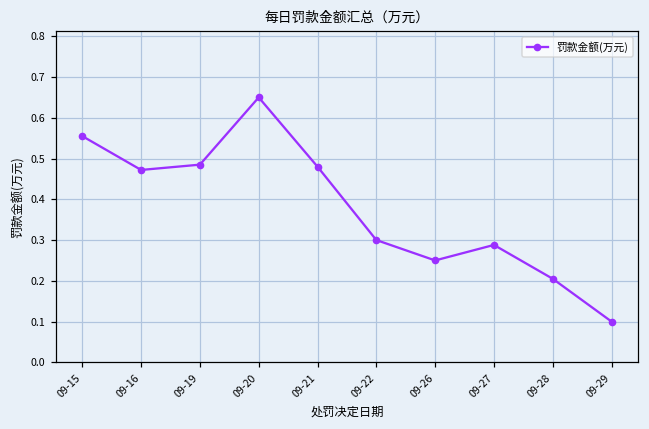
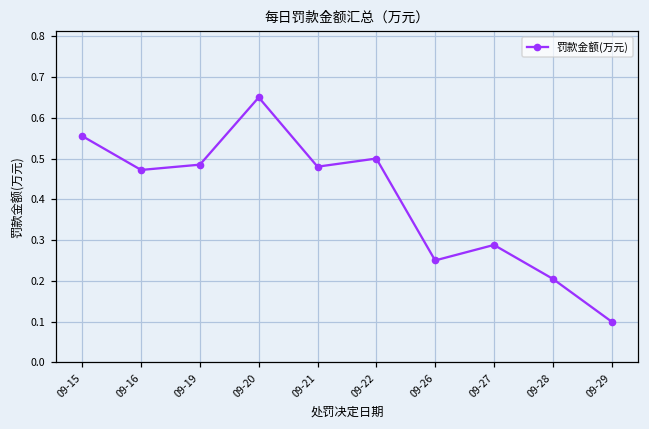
09-22: 0.3 -> 0.5
